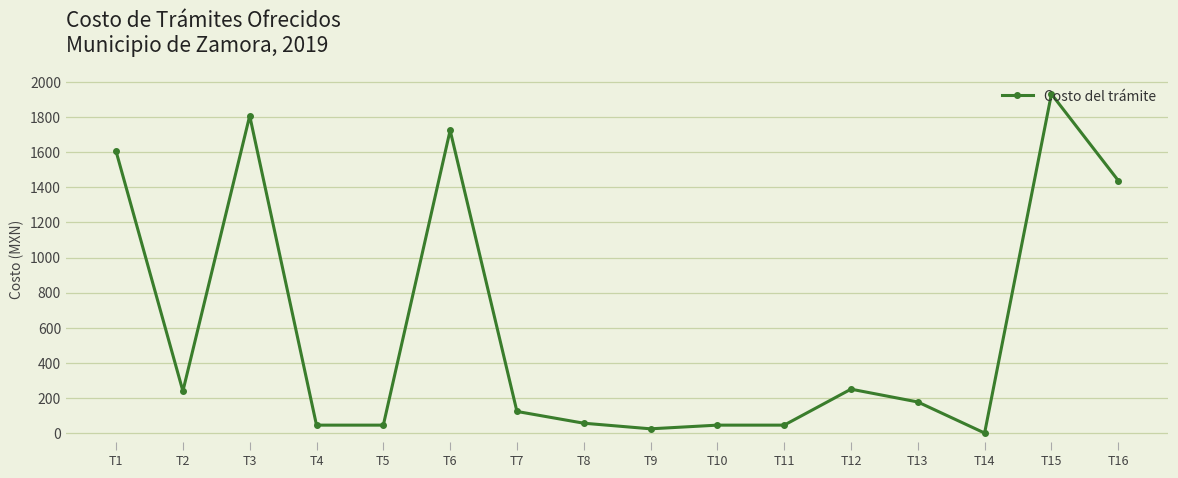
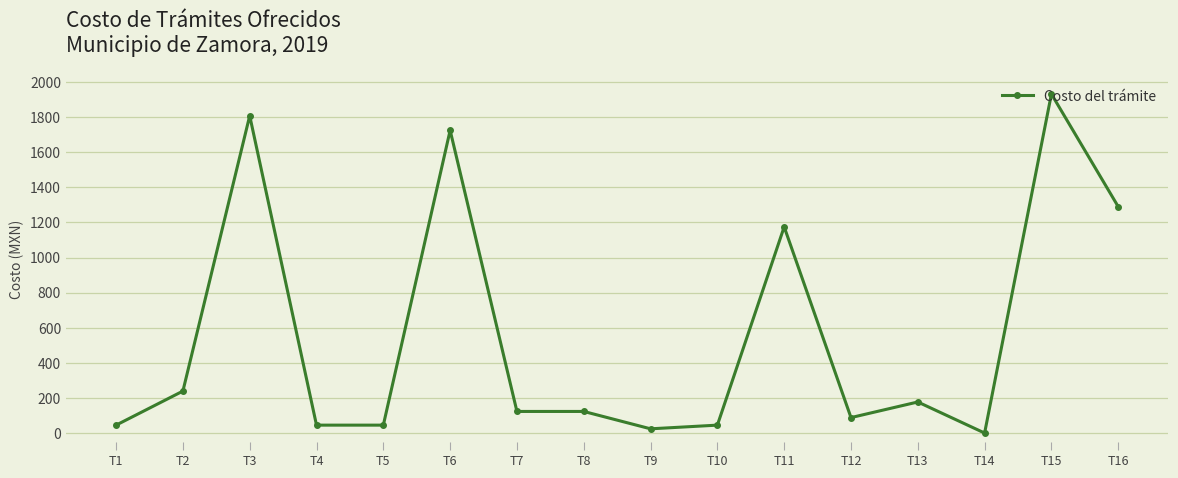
T1: 1610 -> 50
T8: 60 -> 120
T11: 50 -> 1180
T12: 250 -> 90
T16: 1440 -> 1290
